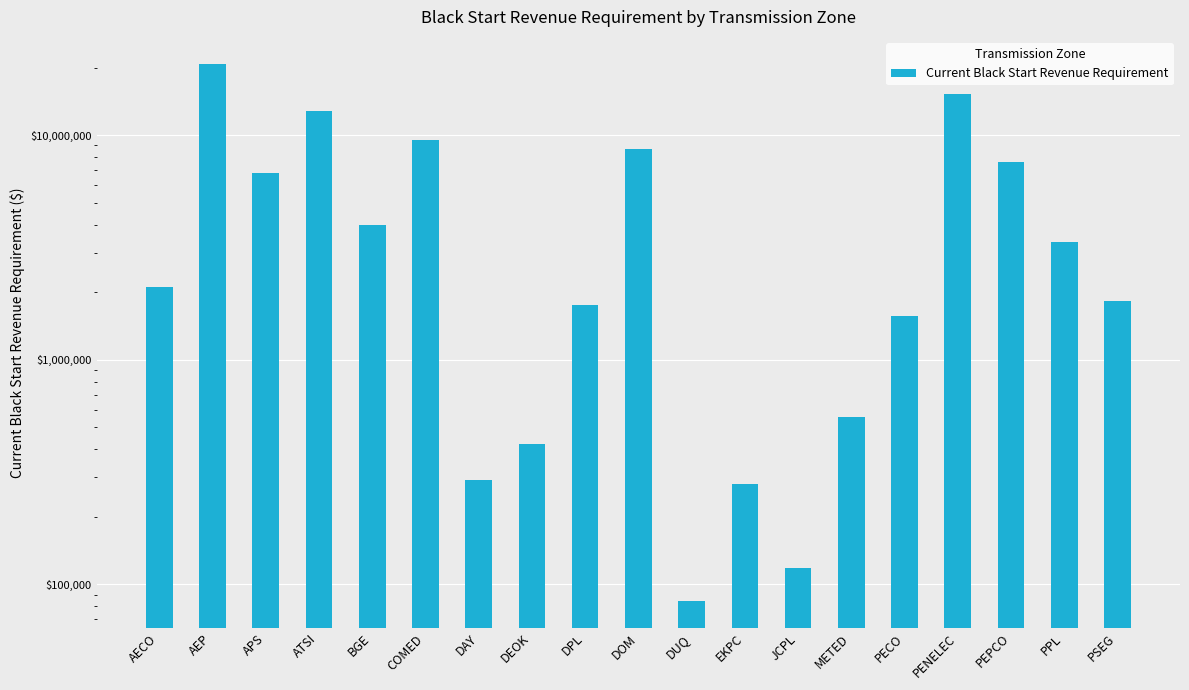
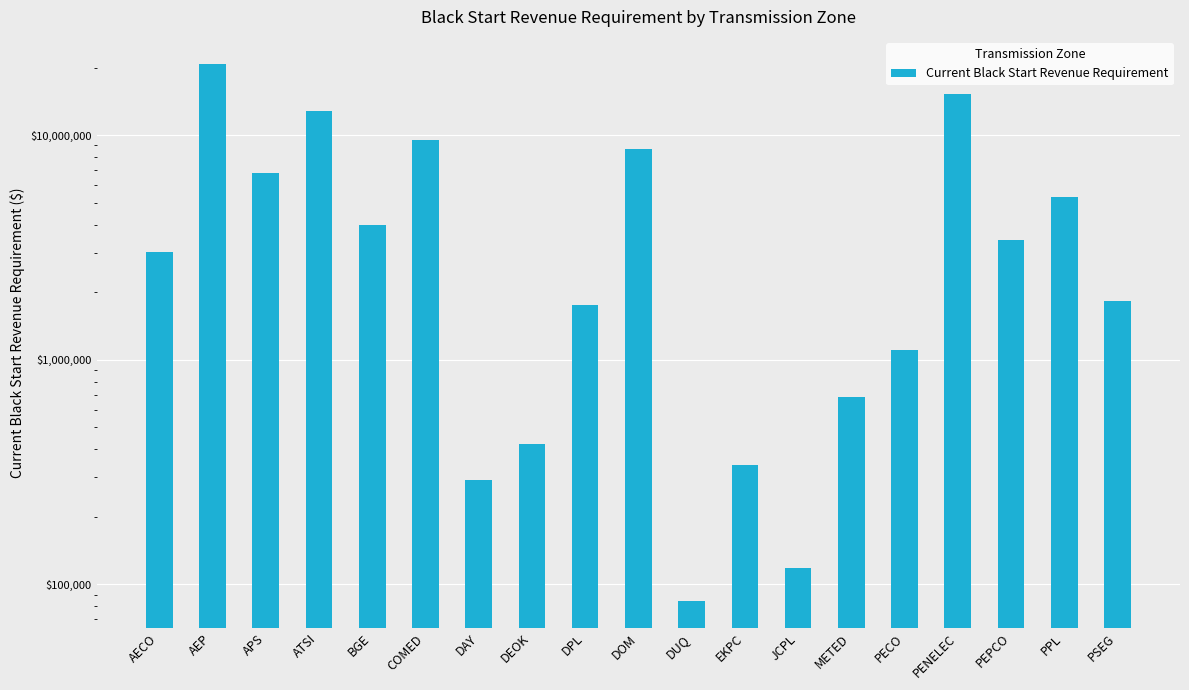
AECO: $2,100,000 -> $3,000,000
EKPC: $280,000 -> $340,000
METED: $560,000 -> $680,000
PECO: $1,600,000 -> $1,100,000
PEPCO: $7,600,000 -> $3,400,000
PPL: $3,300,000 -> $5,300,000
